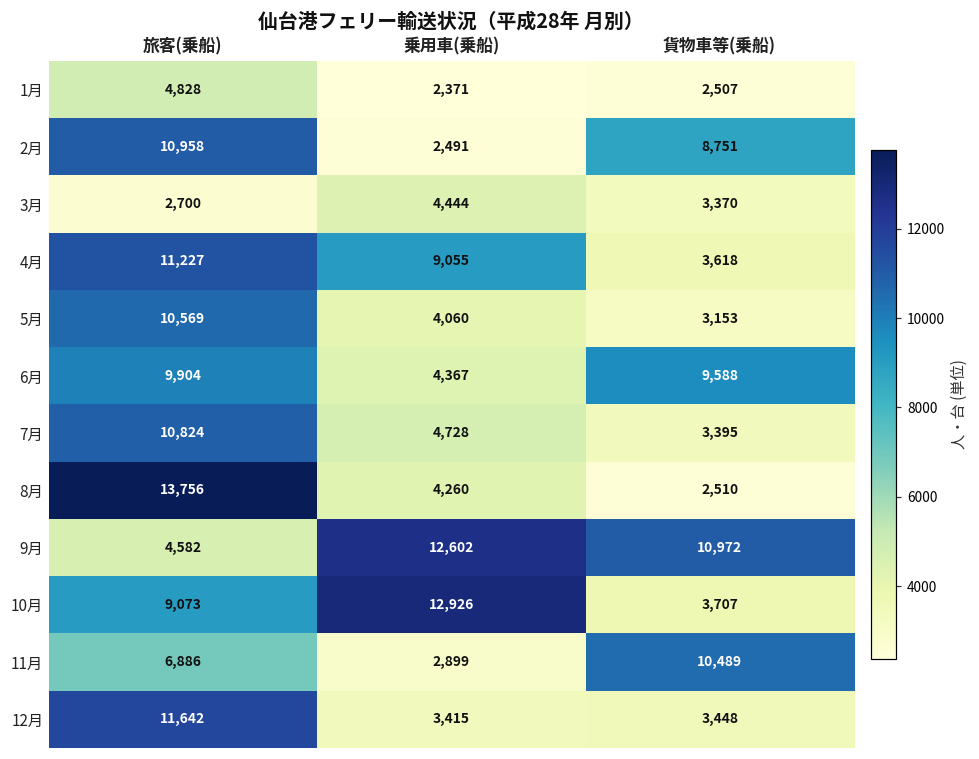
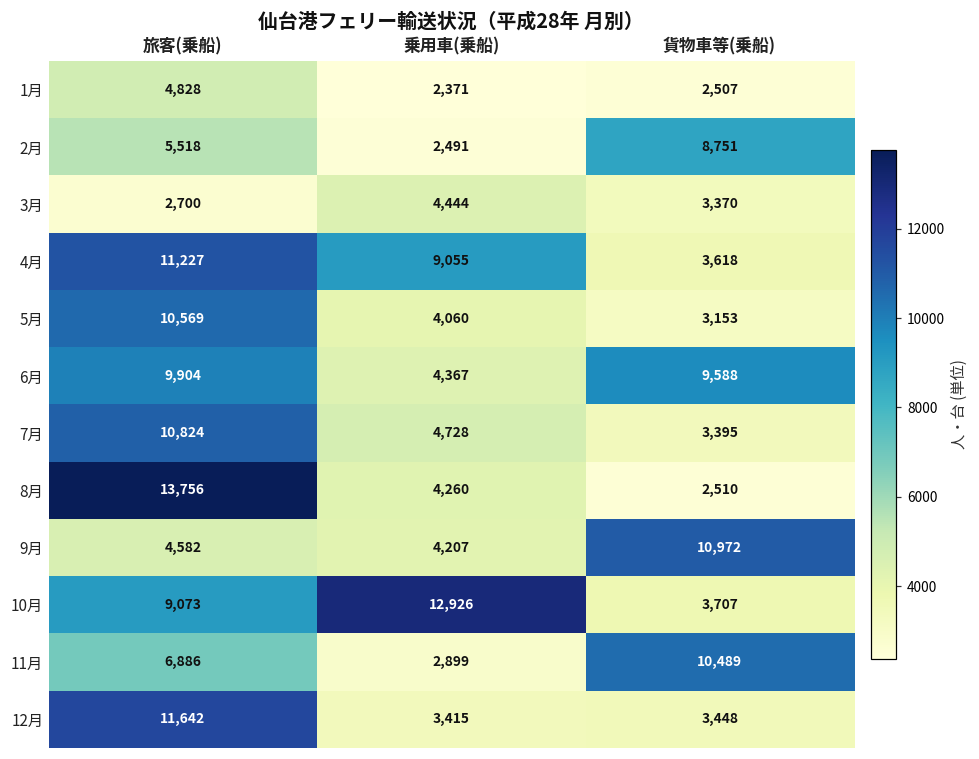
2月, 旅客(乗船): 10,958 -> 5,518
9月, 乗用車(乗船): 12,602 -> 4,207
